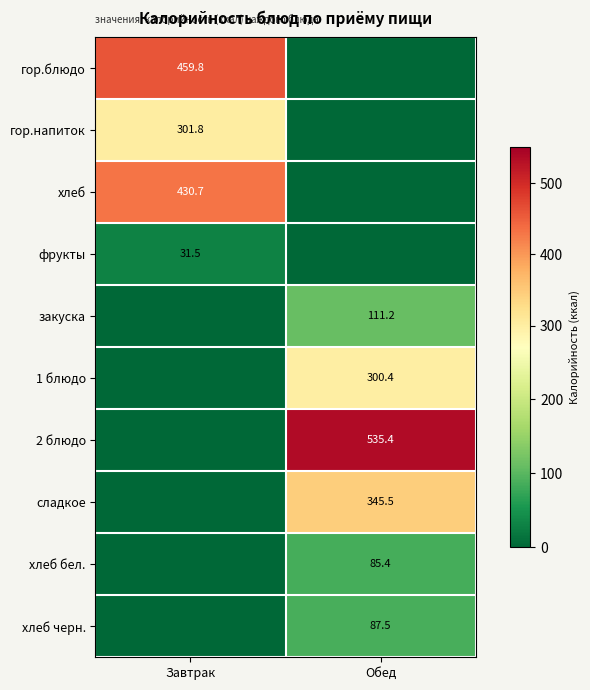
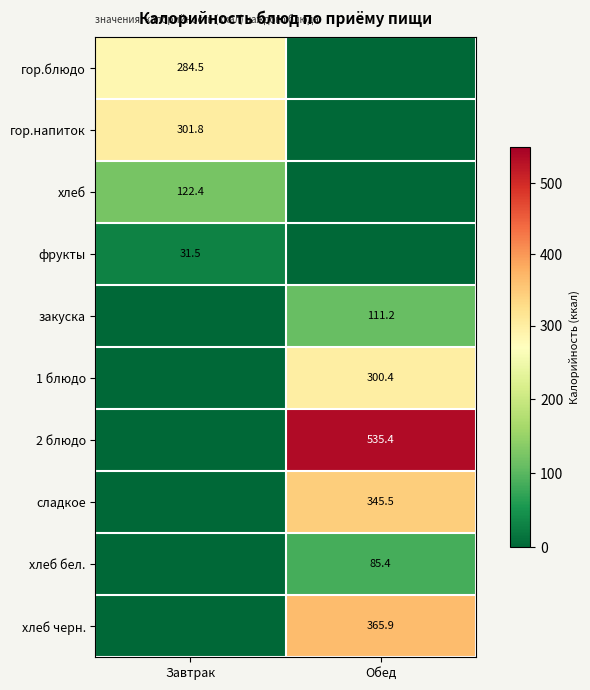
гор.блюдо, Завтрак: 459.8 -> 284.5
хлеб, Завтрак: 430.7 -> 122.4
хлеб черн., Обед: 87.5 -> 365.9
